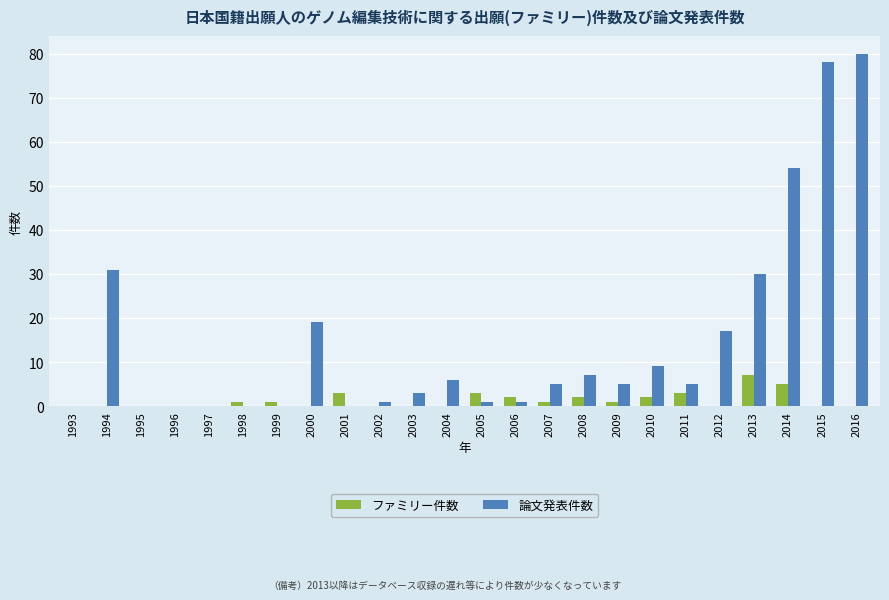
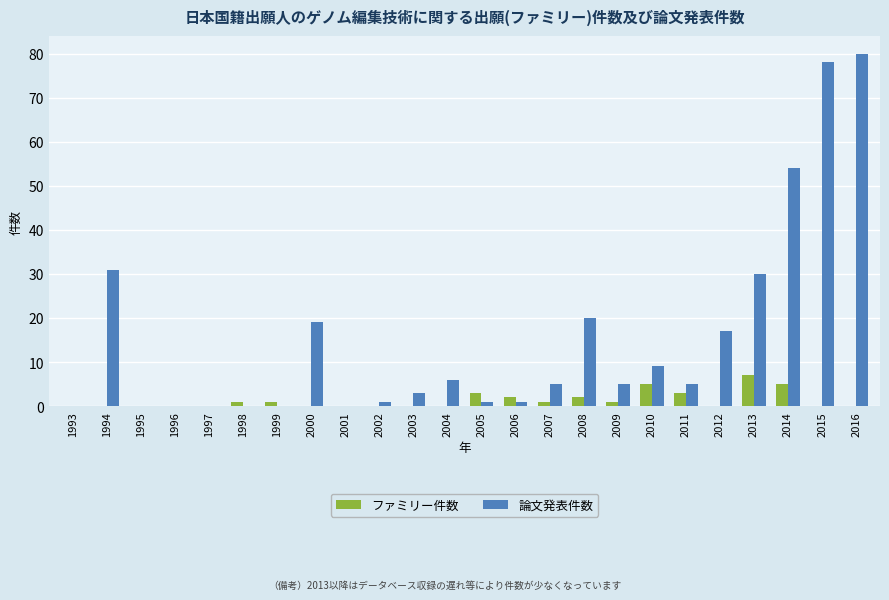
ファミリー件数, 2001: 3 -> 0
論文発表件数, 2008: 7 -> 20
ファミリー件数, 2010: 2 -> 5
